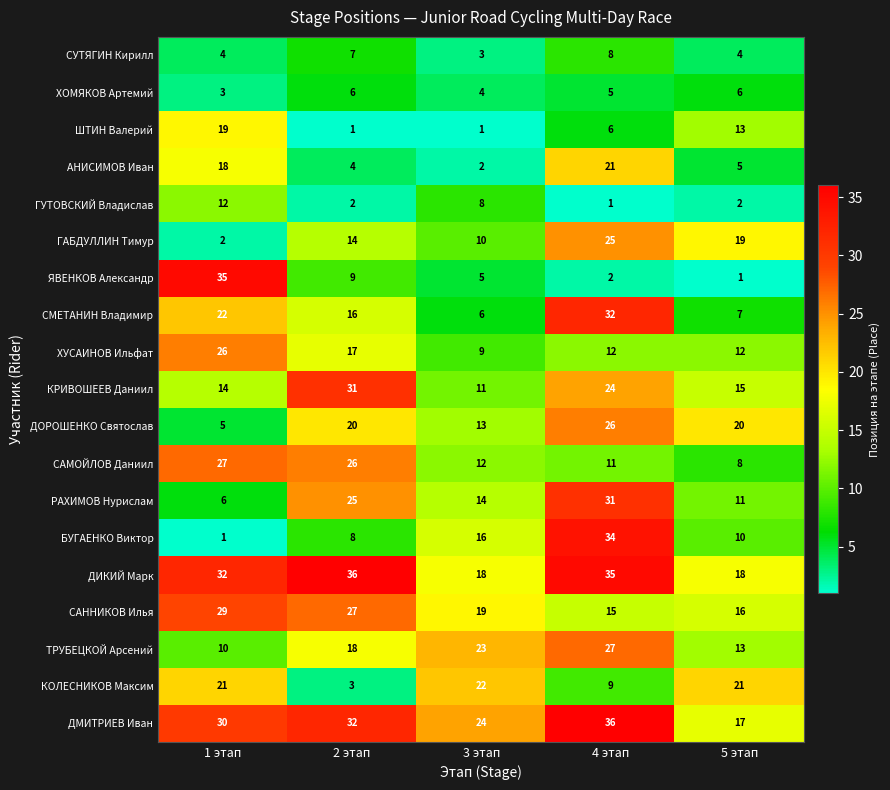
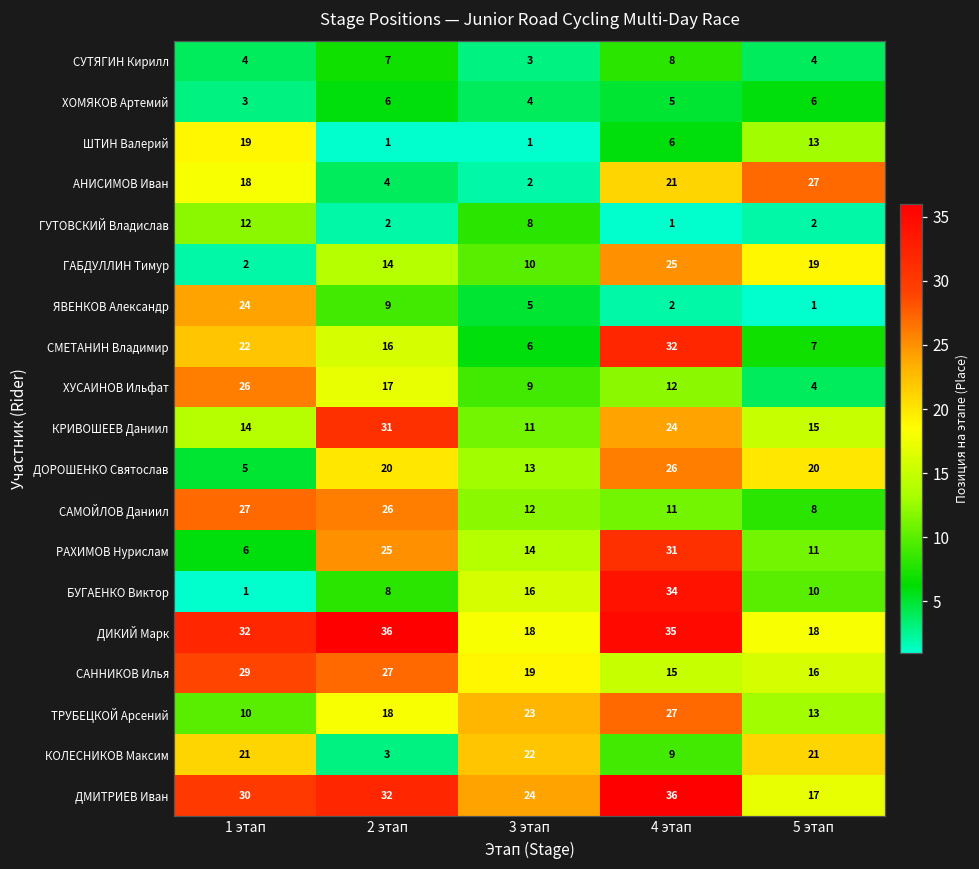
АНИСИМОВ Иван, 5 этап: 5 -> 27
ЯВЕНКОВ Александр, 1 этап: 35 -> 24
ХУСАИНОВ Ильфат, 5 этап: 12 -> 4
